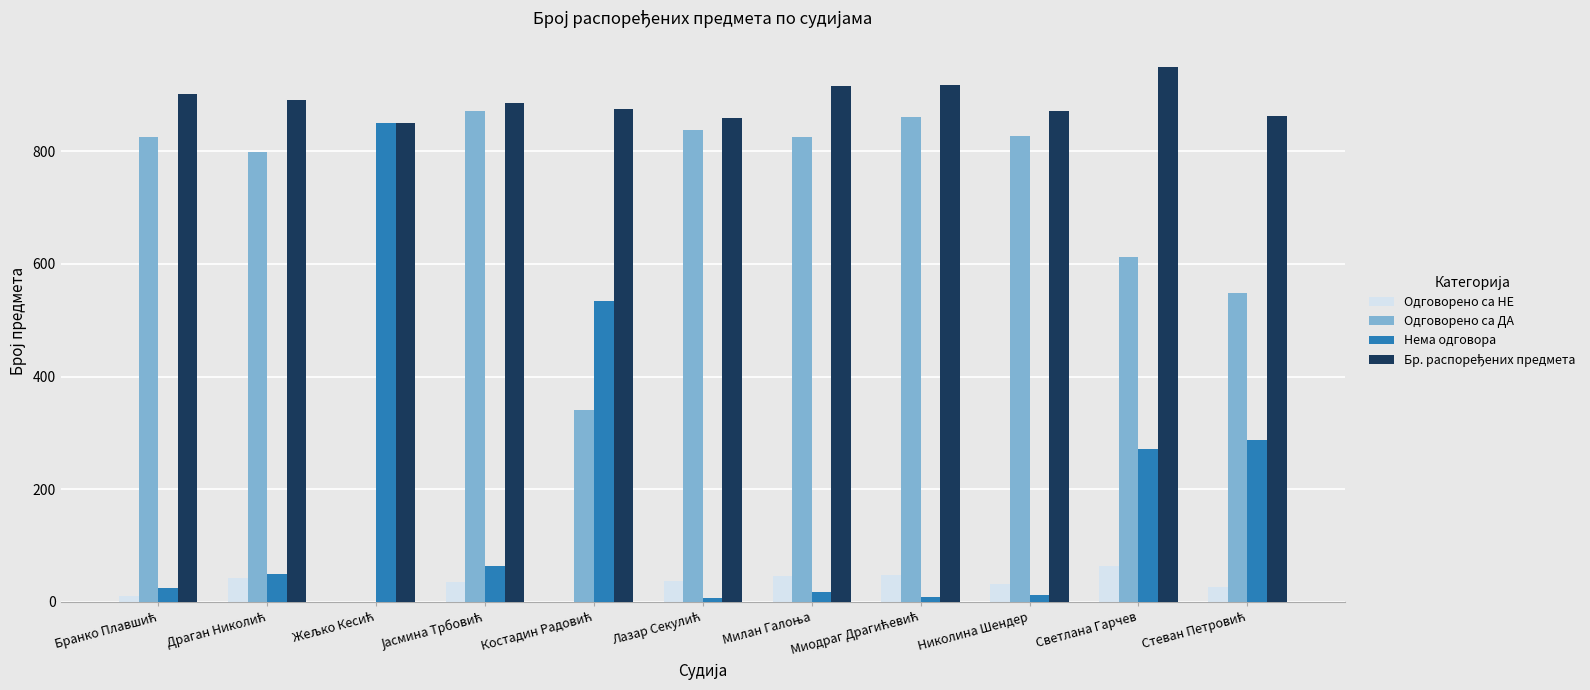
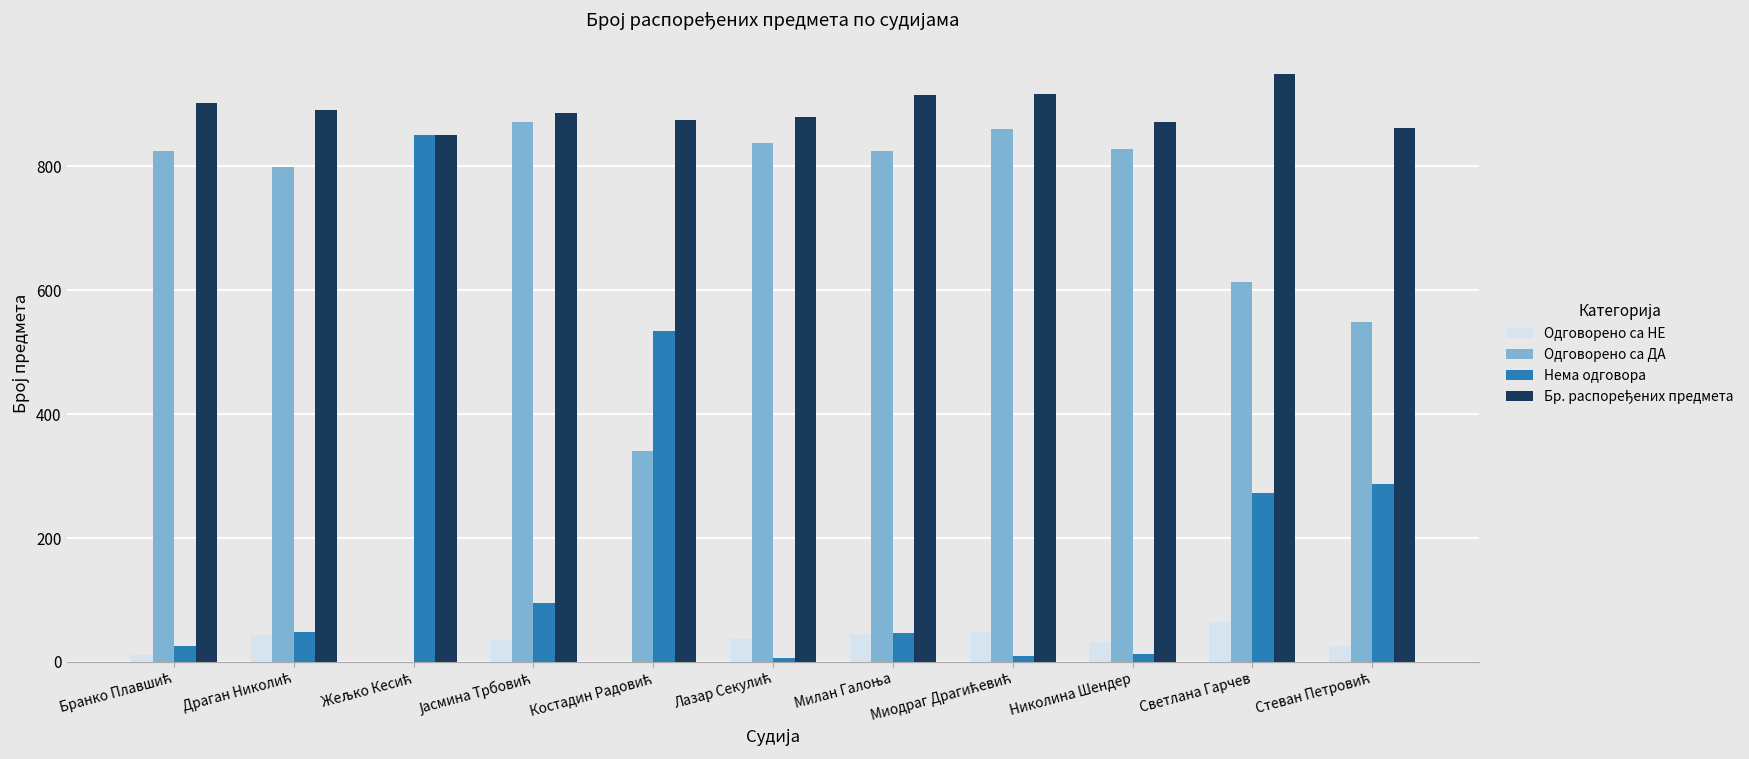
Нема одговора, Јасмина Трбовић: 60 -> 100
Бр. распоређених предмета, Лазар Секулић: 860 -> 880
Нема одговора, Милан Галоња: 20 -> 50
